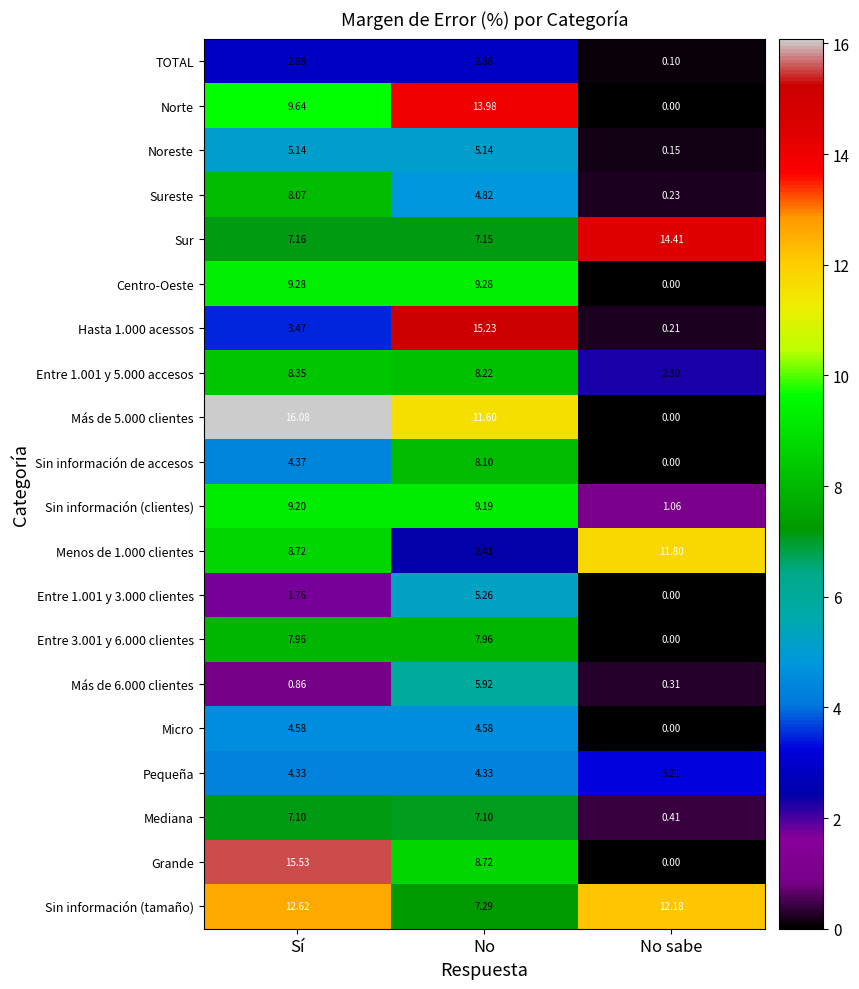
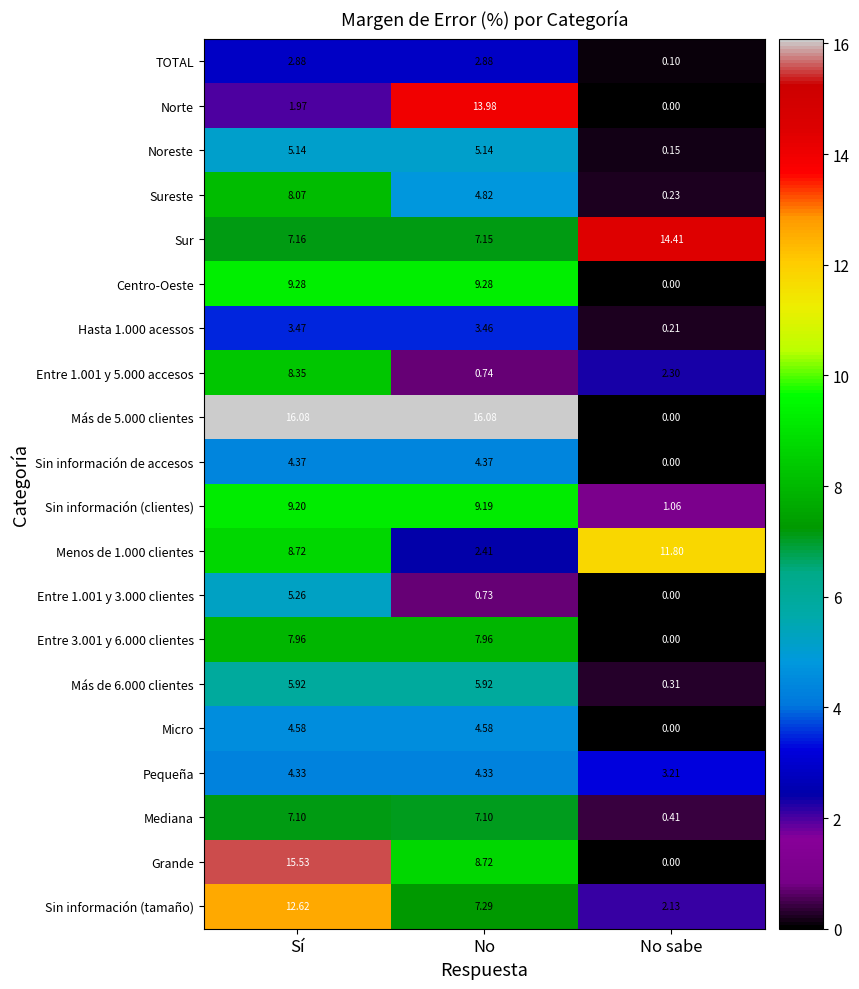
Norte, Sí: 9.64 -> 1.97
Hasta 1.000 acessos, No: 15.23 -> 3.46
Entre 1.001 y 5.000 accesos, No: 8.22 -> 0.74
Más de 5.000 clientes, No: 11.60 -> 16.08
Sin información de accesos, No: 8.10 -> 4.37
Entre 1.001 y 3.000 clientes, Sí: 1.76 -> 5.26
Entre 1.001 y 3.000 clientes, No: 5.26 -> 0.73
Más de 6.000 clientes, Sí: 0.86 -> 5.92
Sin información (tamaño), No sabe: 12.18 -> 2.13
